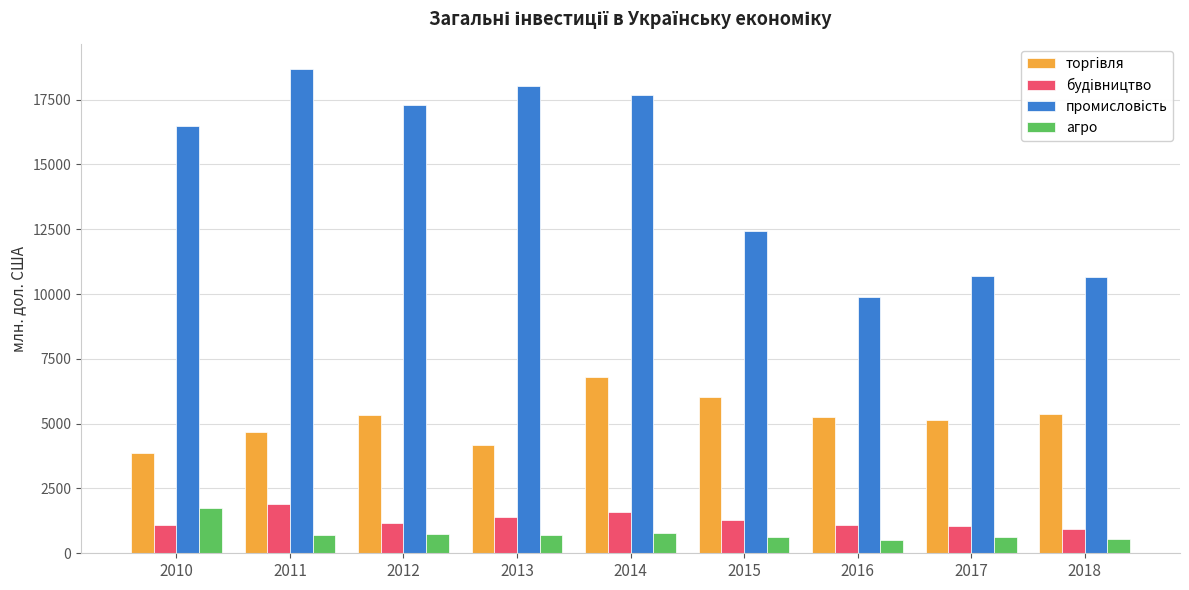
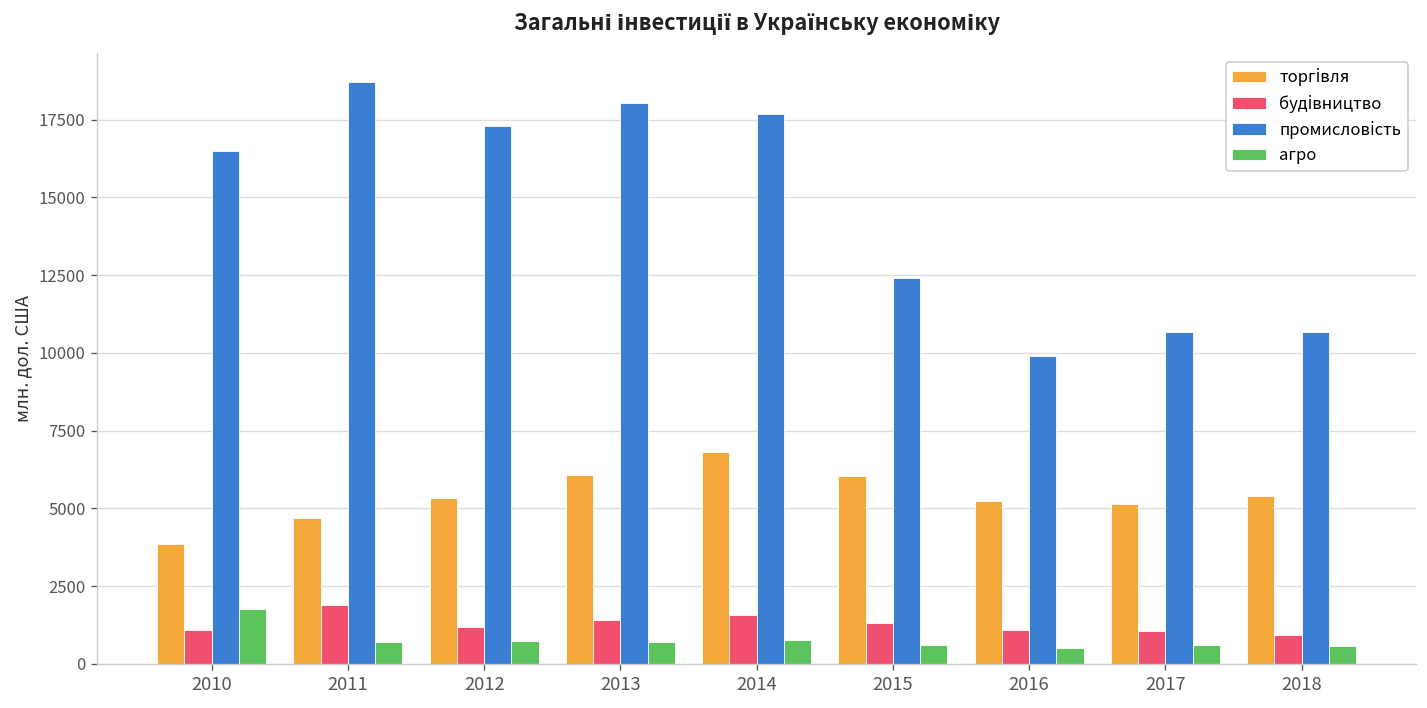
торгівля, 2013: 4200 -> 6100
